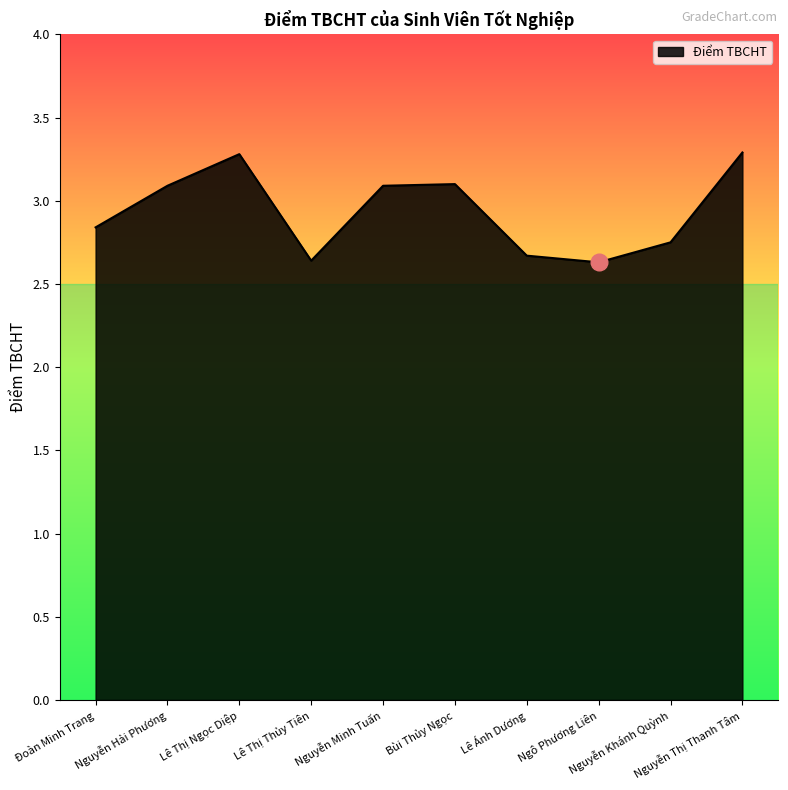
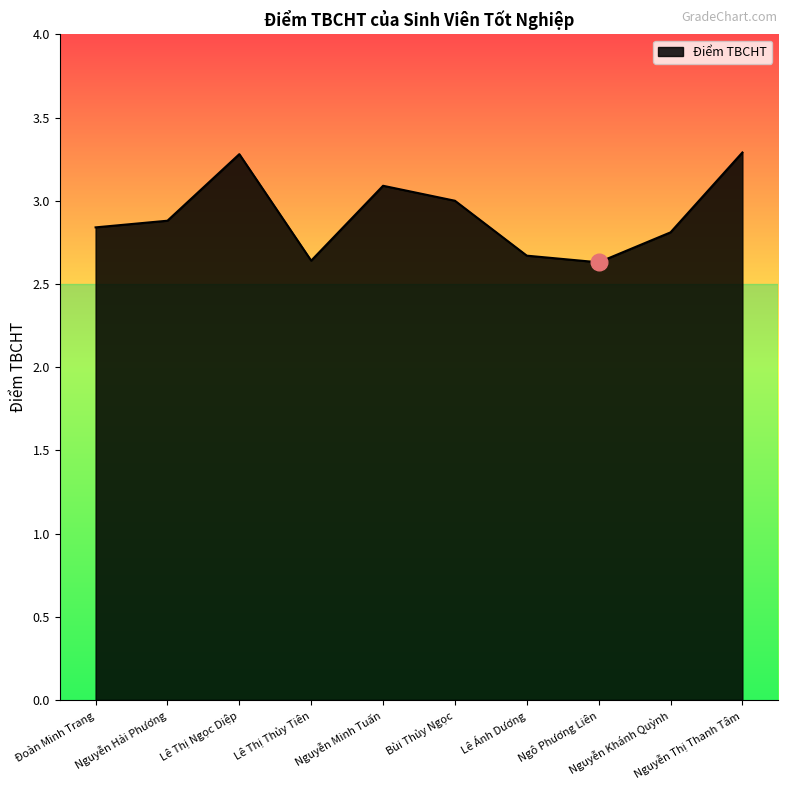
Điểm TBCHT, Nguyễn Hải Phương: 3.09 -> 2.88
Điểm TBCHT, Bùi Thủy Ngọc: 3.1 -> 3.0
Điểm TBCHT, Nguyễn Khánh Quỳnh: 2.75 -> 2.81
